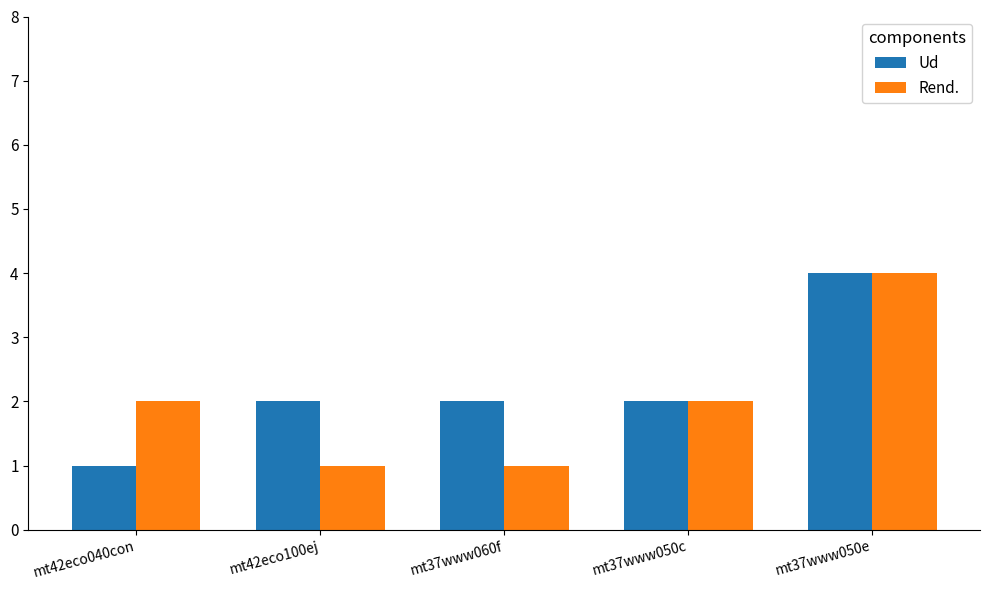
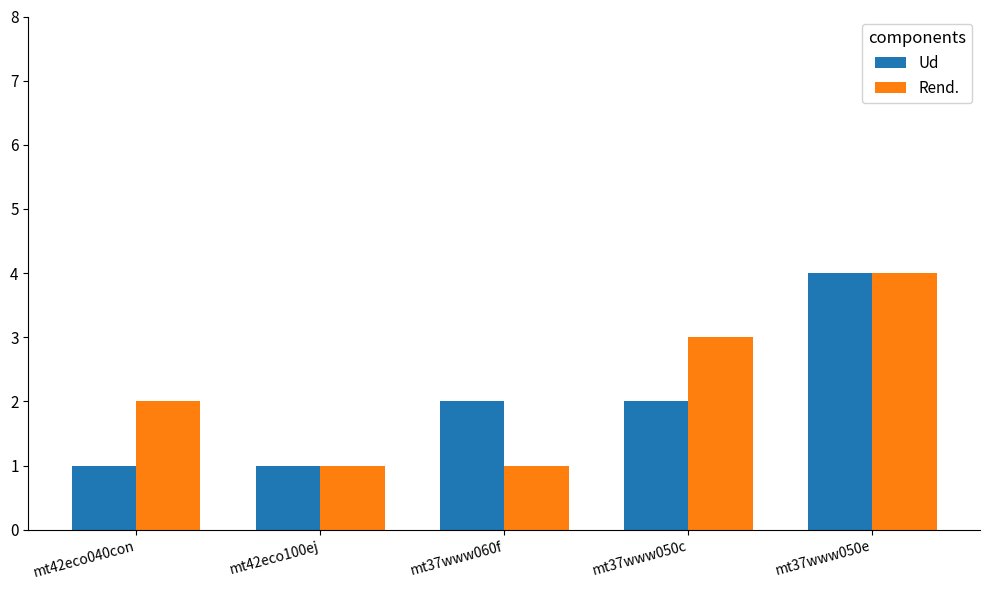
Ud, mt42eco100ej: 2 -> 1
Rend., mt37www050c: 2 -> 3
